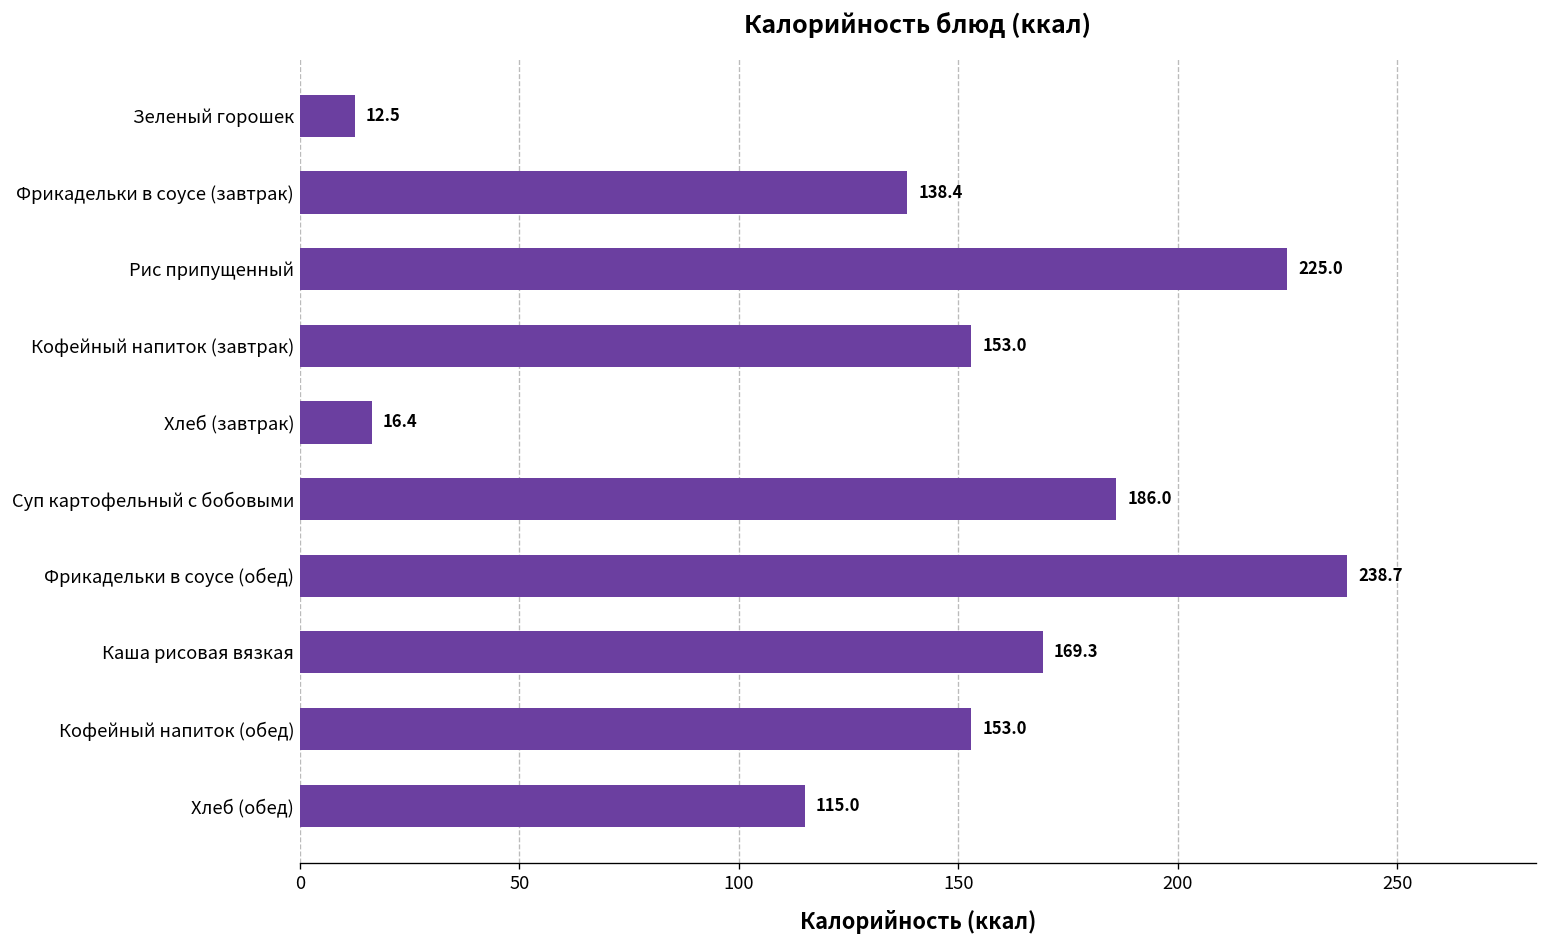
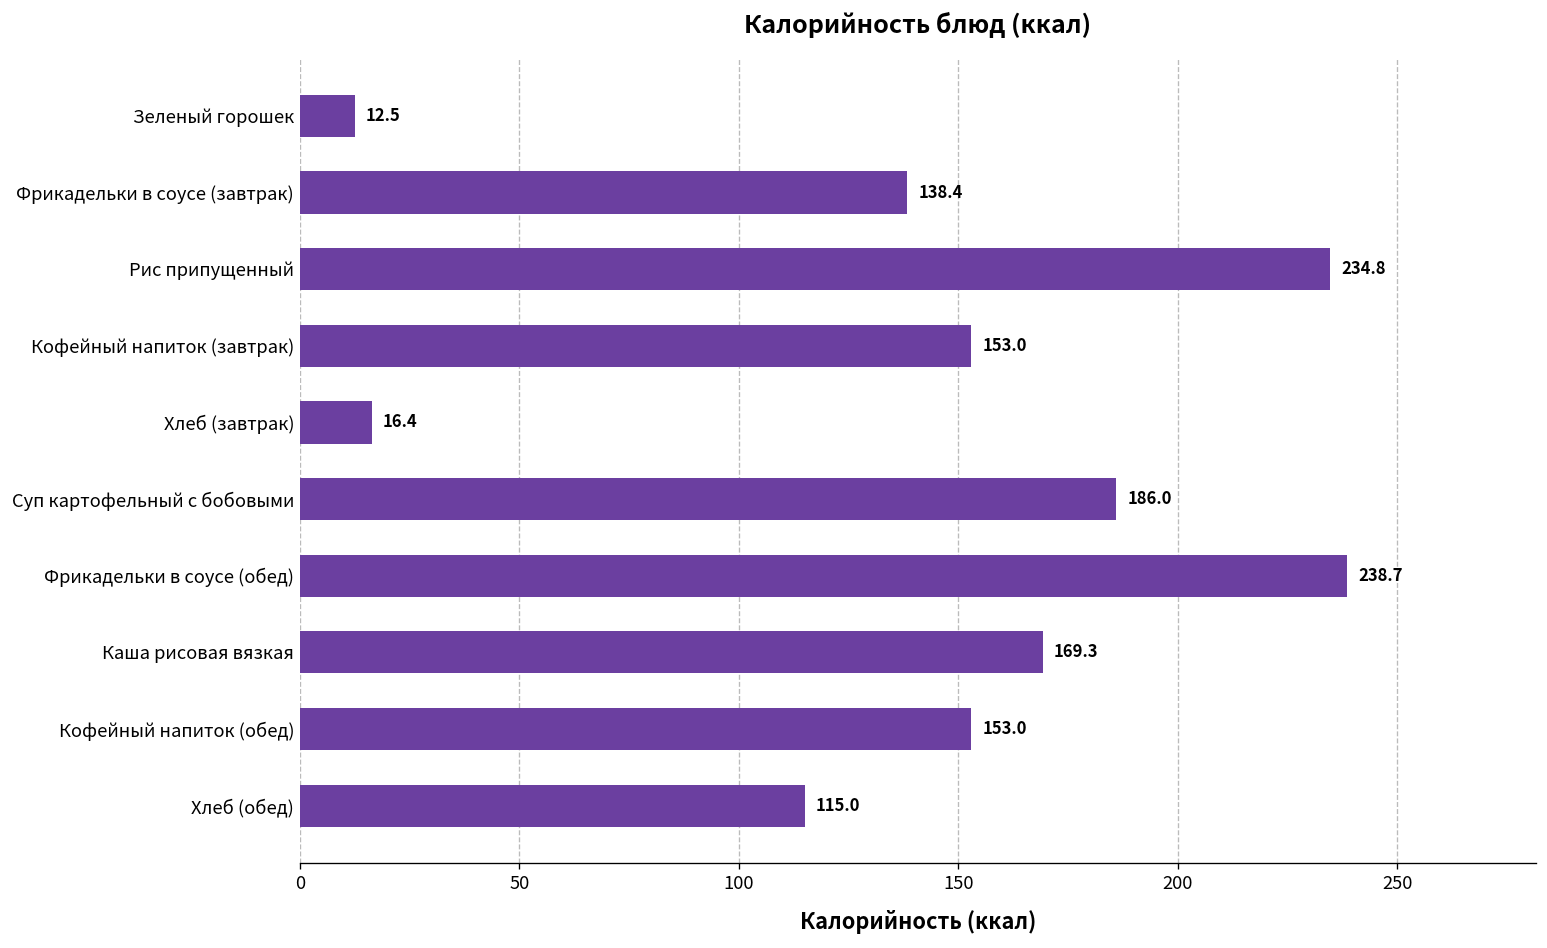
Рис припущенный: 225.0 -> 234.8
